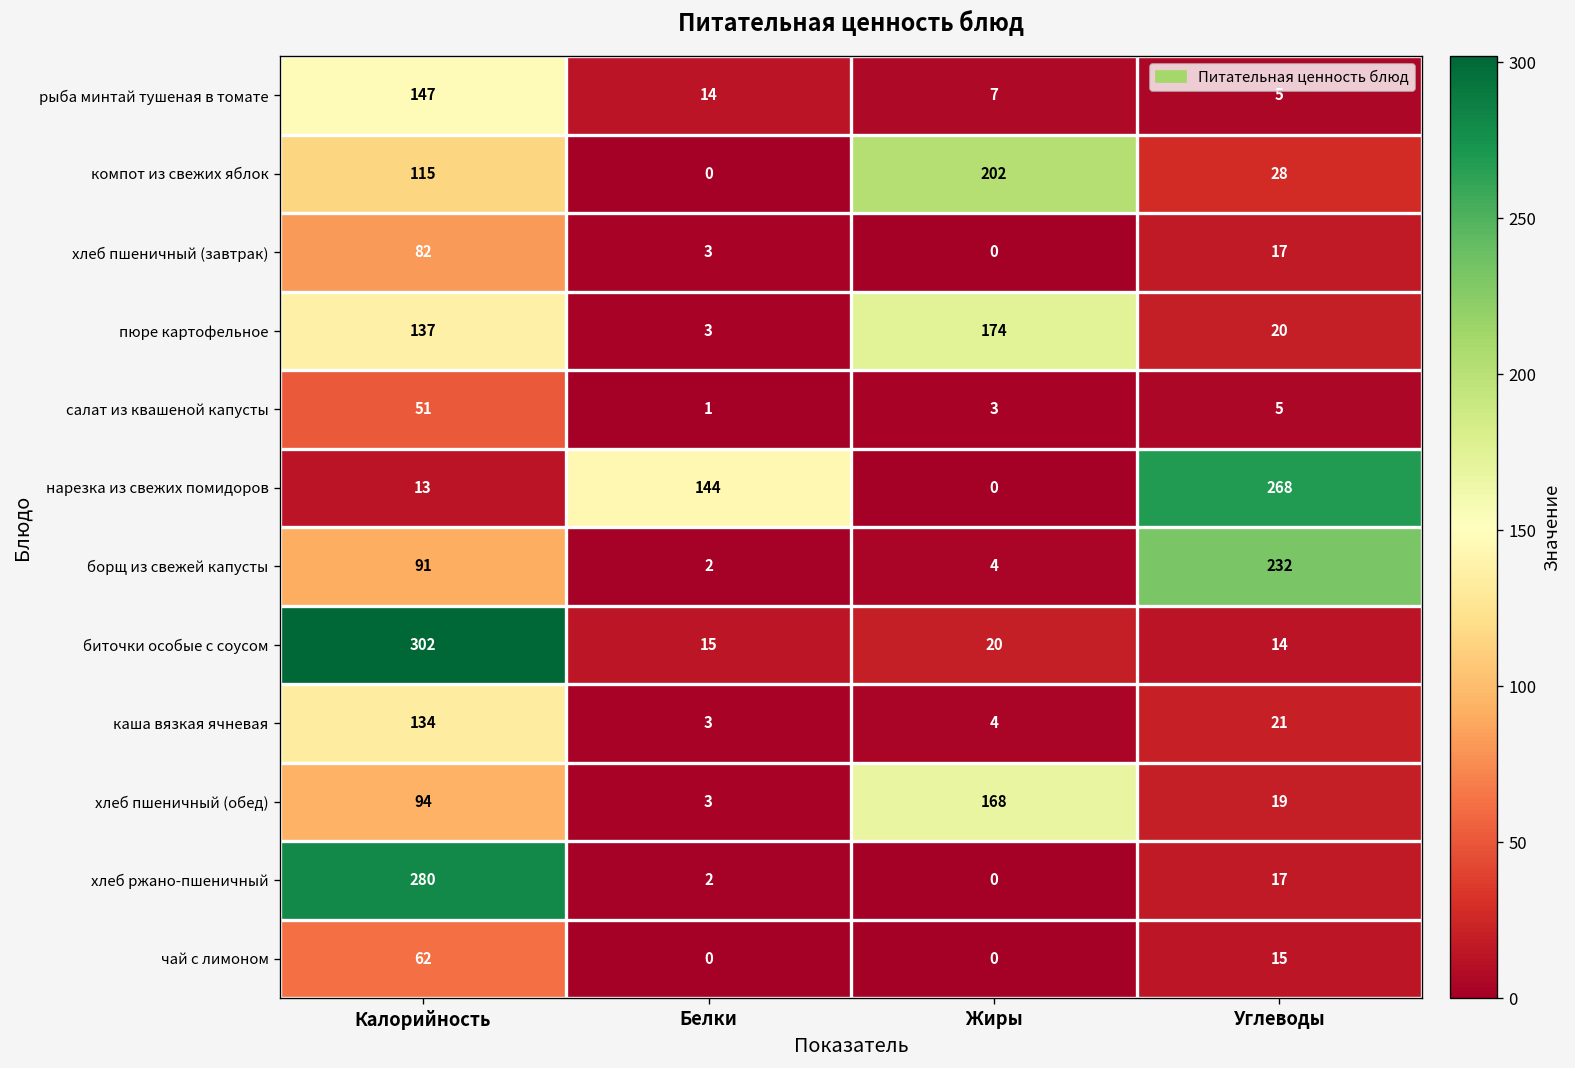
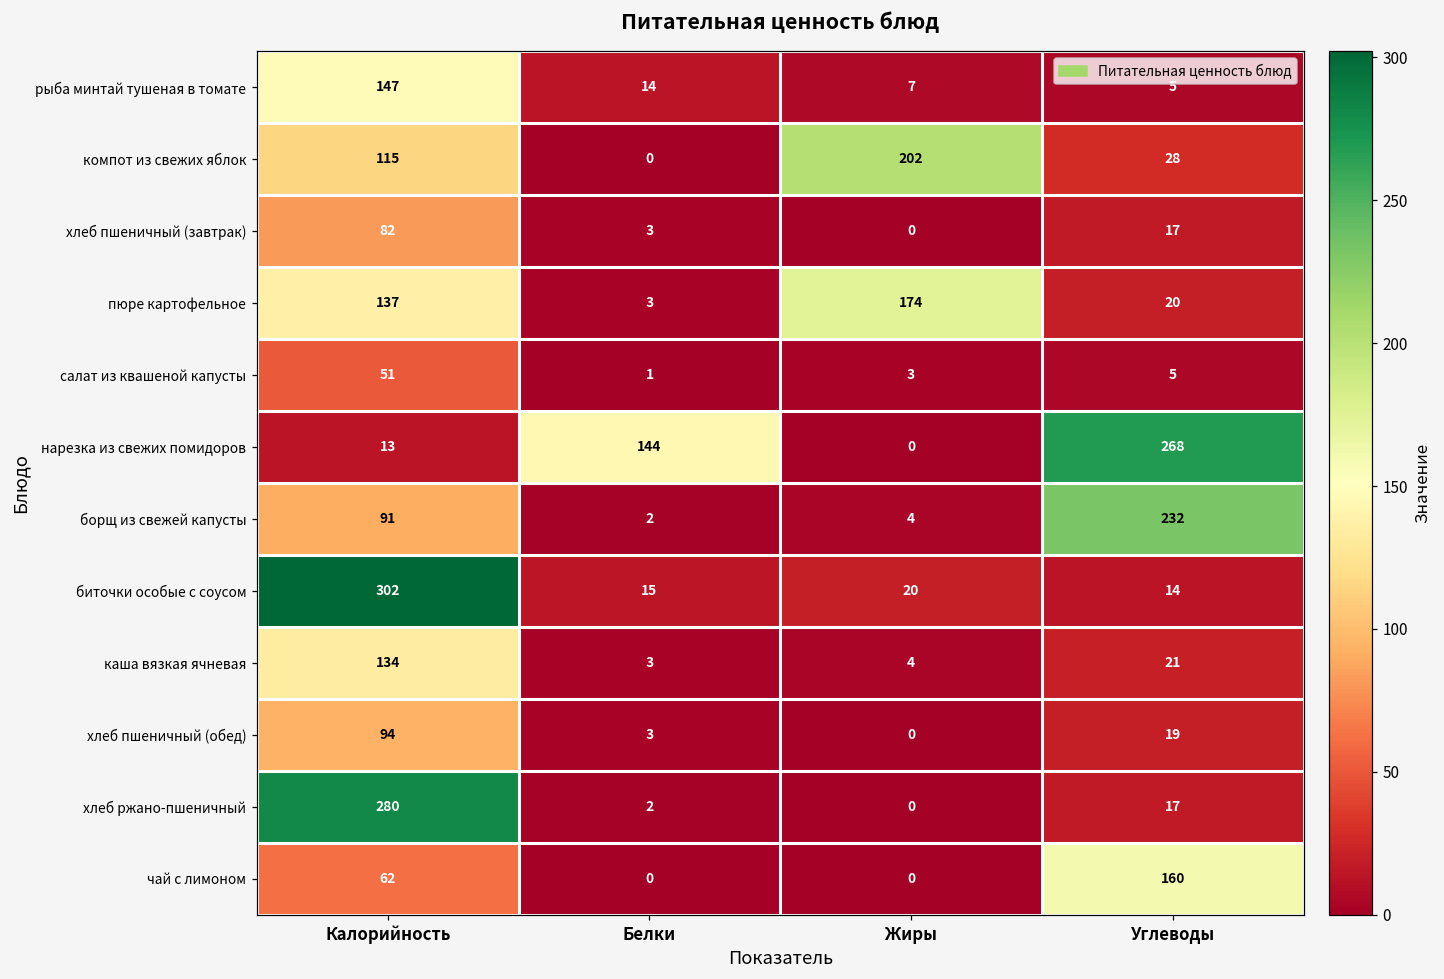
хлеб пшеничный (обед), Жиры: 168 -> 0
чай с лимоном, Углеводы: 15 -> 160
